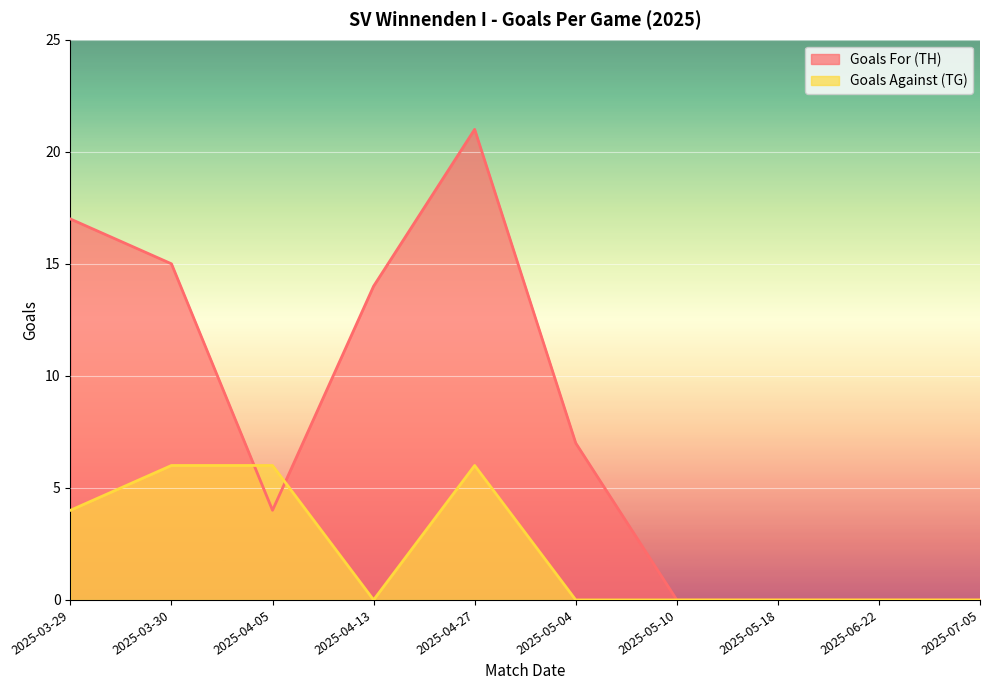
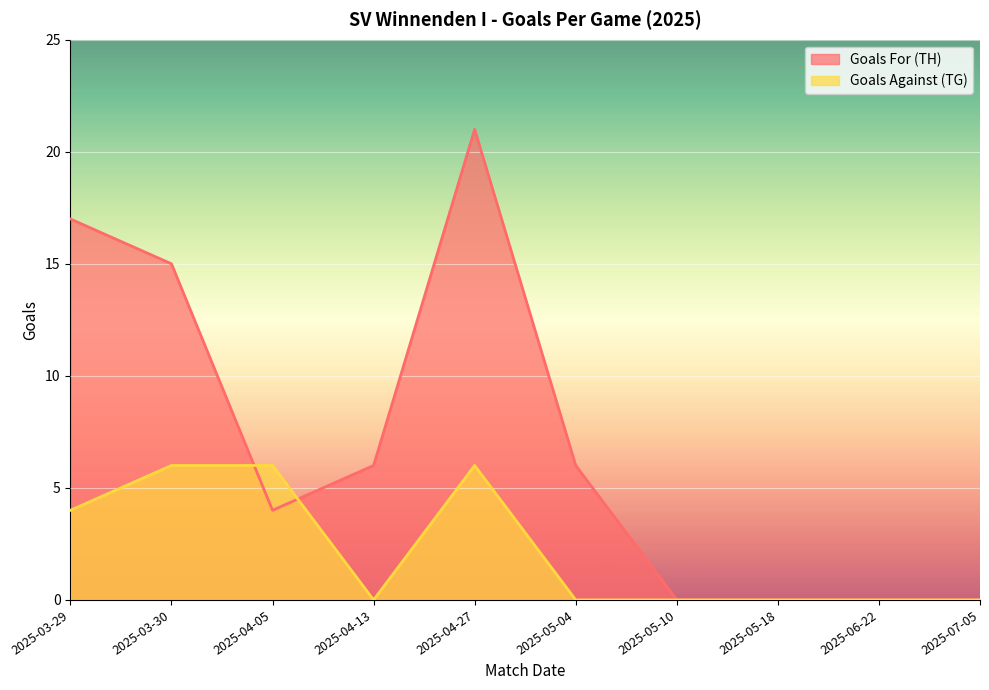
Goals For (TH), 2025-04-13: 14 -> 6
Goals For (TH), 2025-05-04: 7 -> 6
